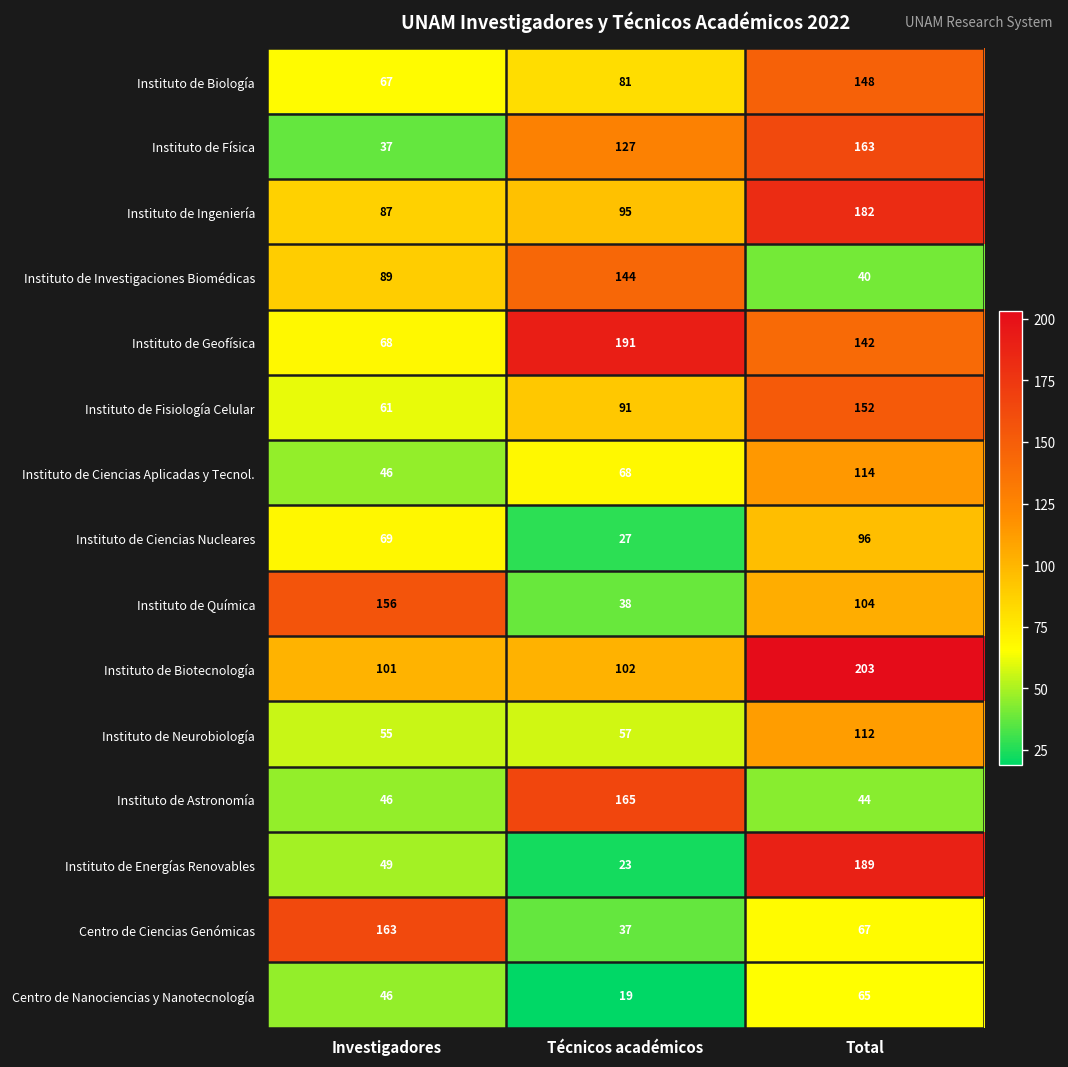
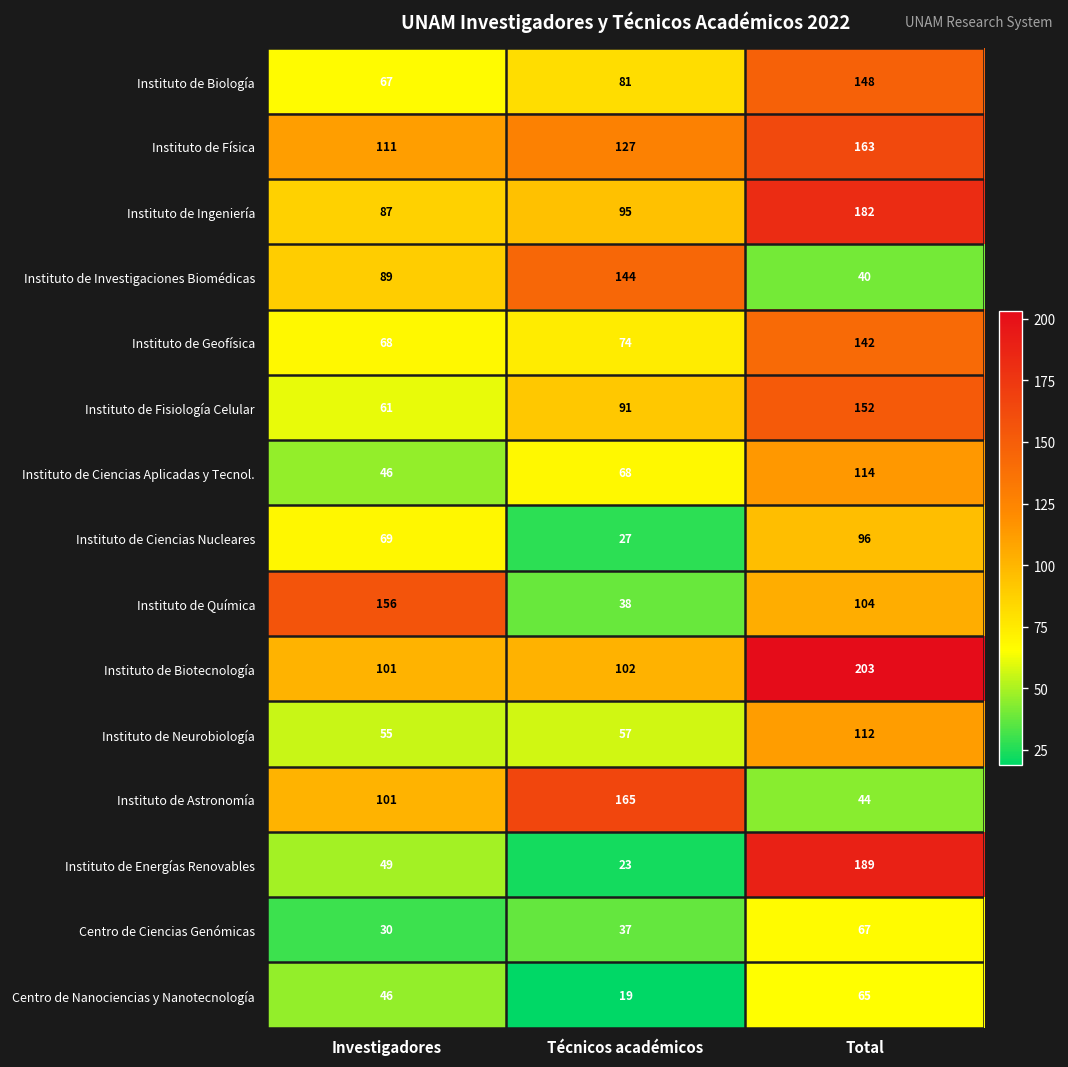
Instituto de Física, Investigadores: 37 -> 111
Instituto de Geofísica, Técnicos académicos: 191 -> 74
Instituto de Astronomía, Investigadores: 46 -> 101
Centro de Ciencias Genómicas, Investigadores: 163 -> 30
